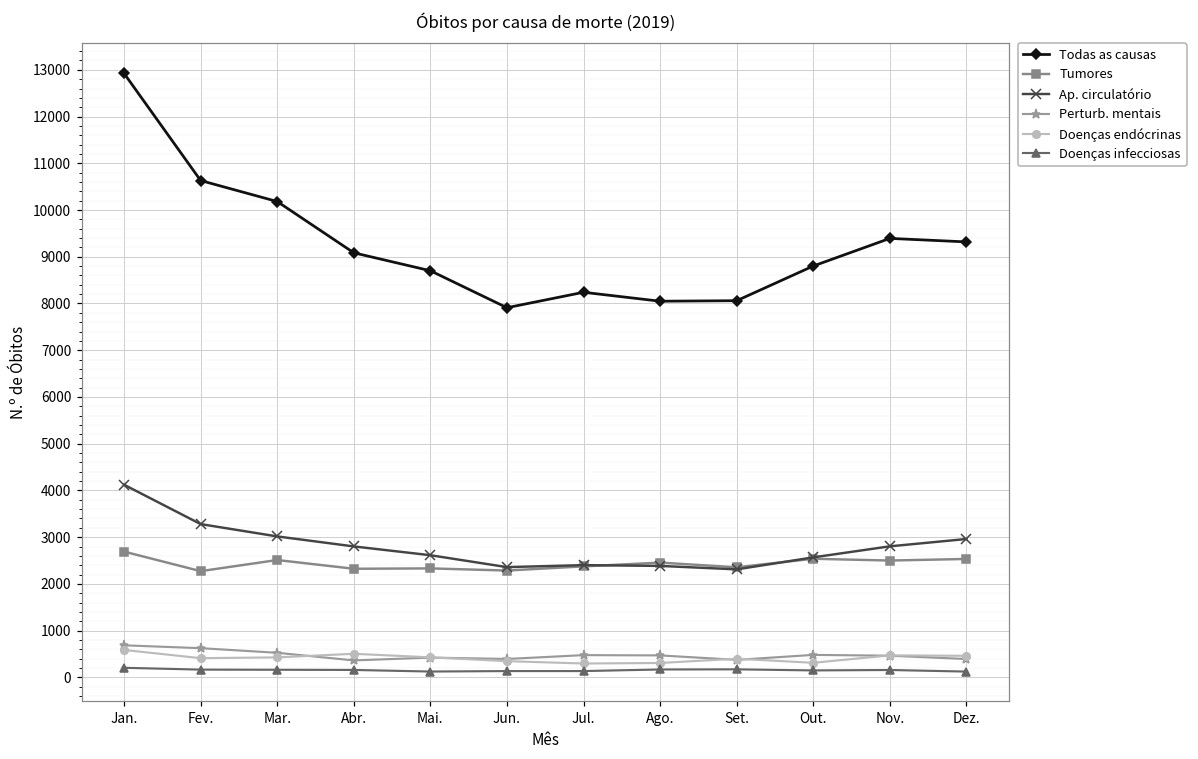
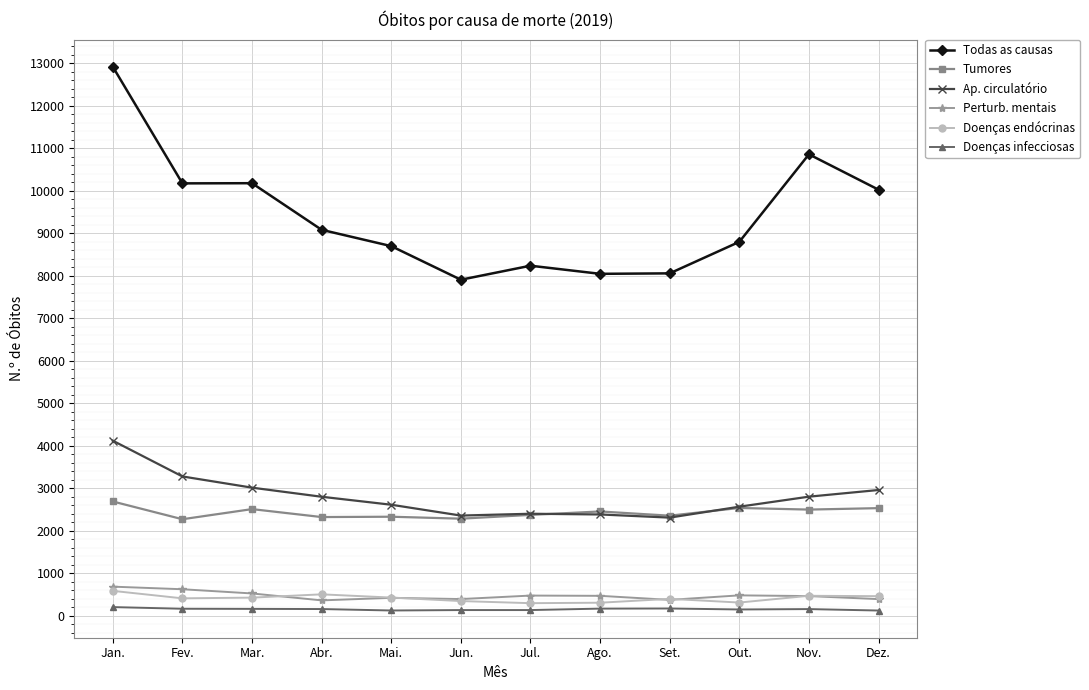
Todas as causas, Fev.: 10600 -> 10200
Todas as causas, Nov.: 9400 -> 10900
Todas as causas, Dez.: 9300 -> 10000
